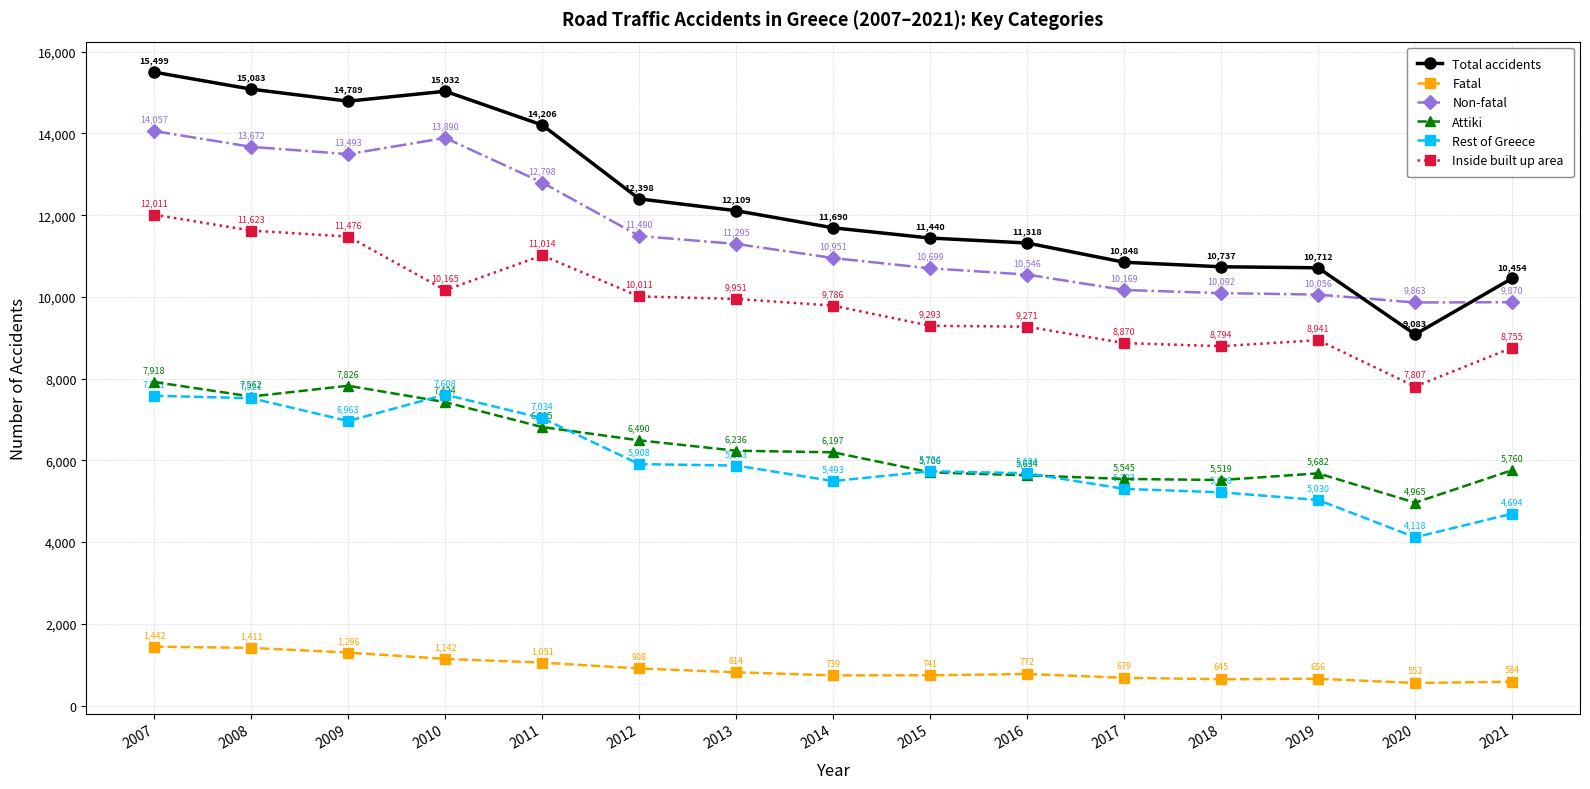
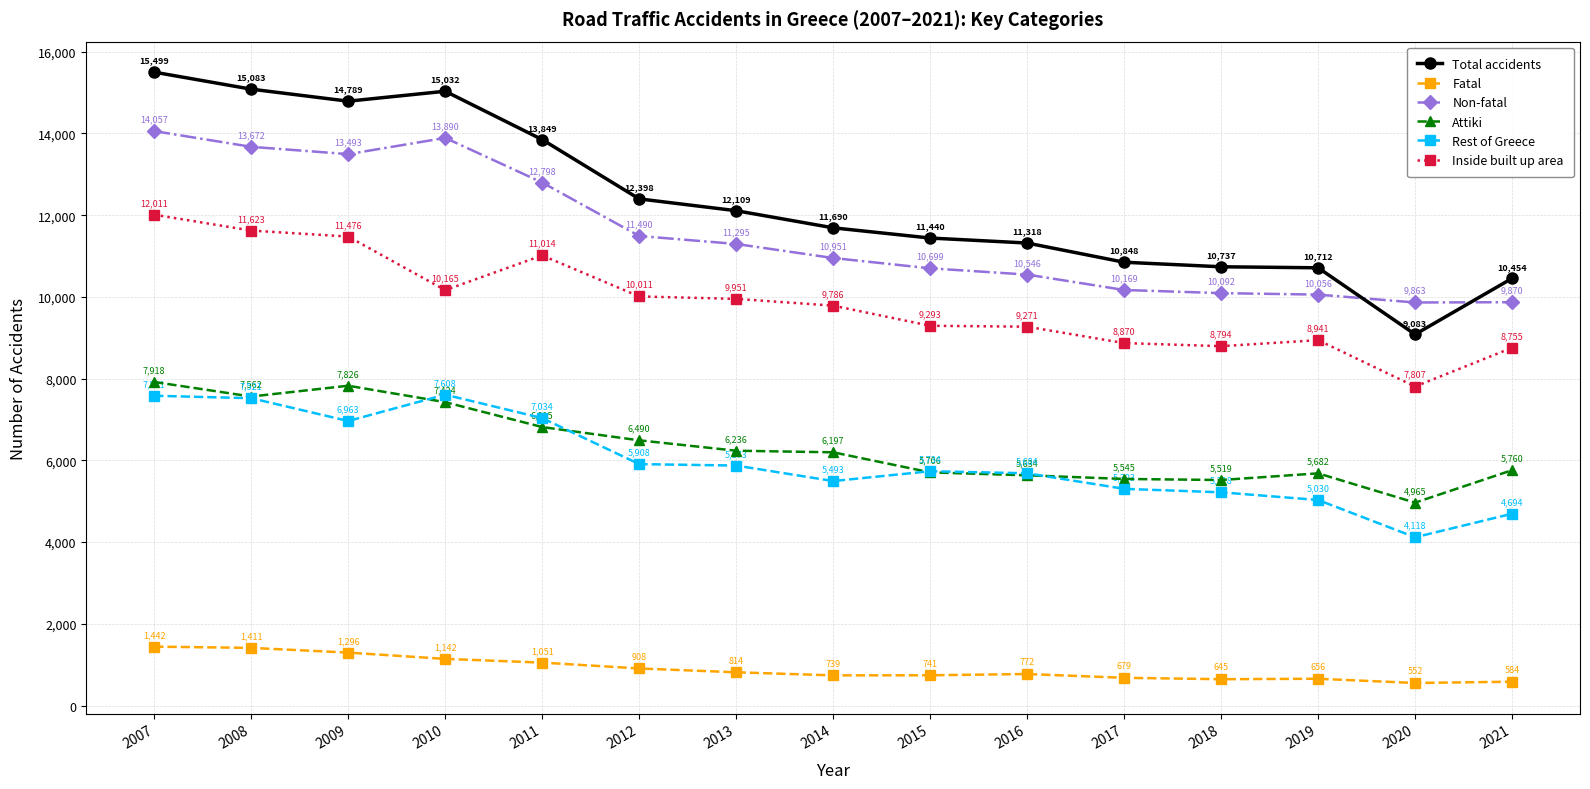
Total accidents, 2011: 14,206 -> 13,849
